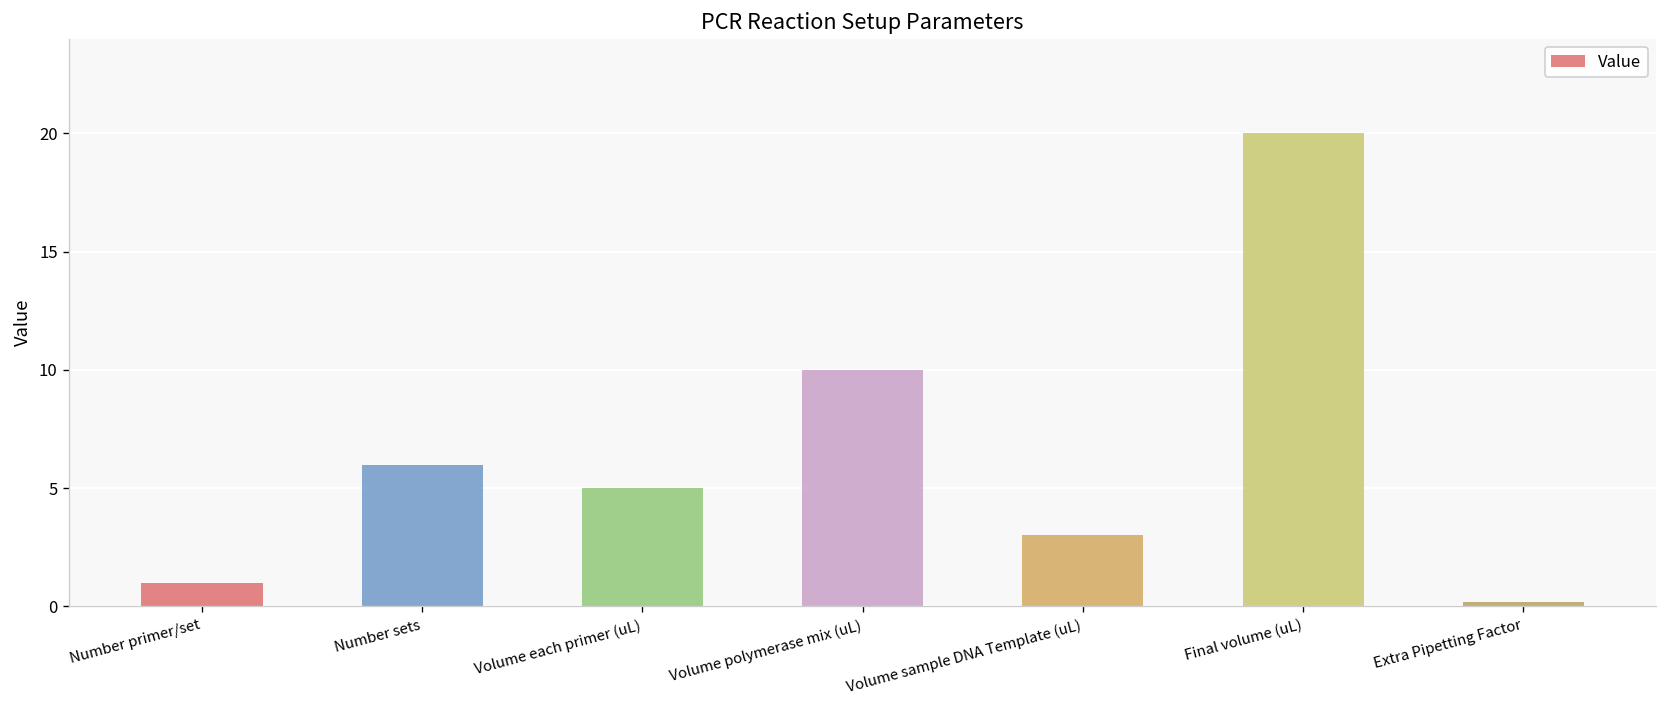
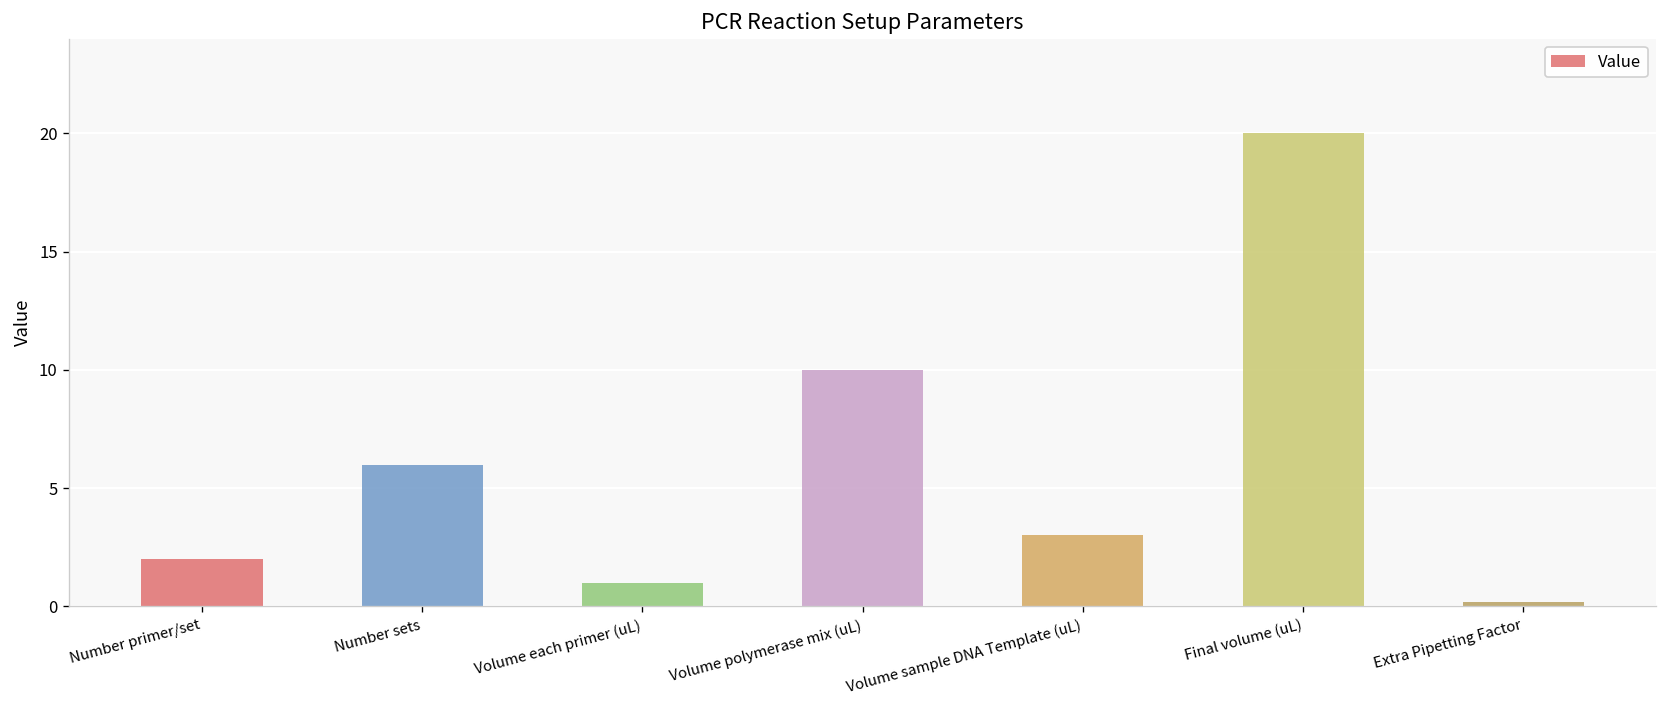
Number primer/set: 1 -> 2
Volume each primer (uL): 5 -> 1
